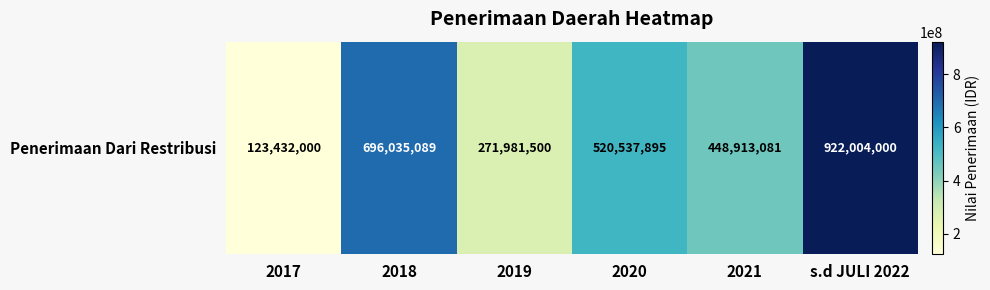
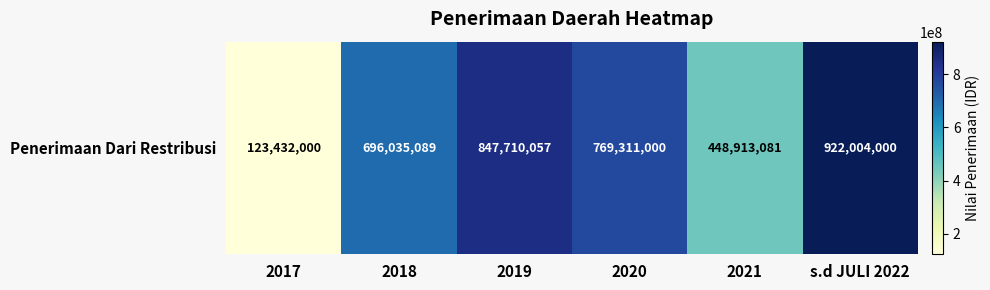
Penerimaan Dari Restribusi, 2019: 271,981,500 -> 847,710,057
Penerimaan Dari Restribusi, 2020: 520,537,895 -> 769,311,000
